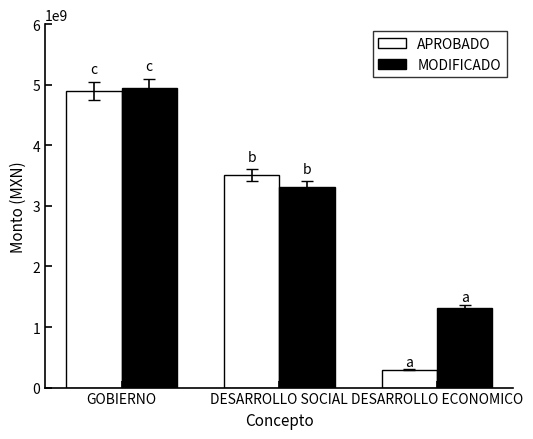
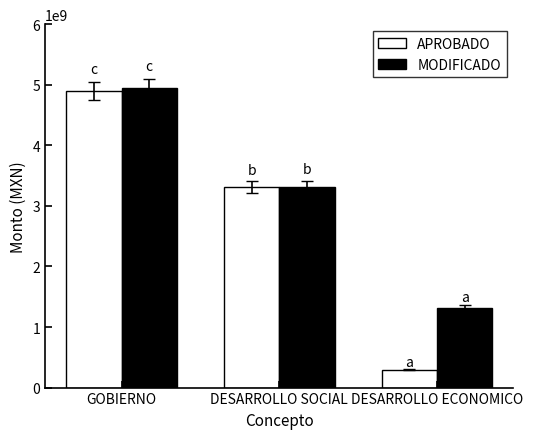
APROBADO, DESARROLLO SOCIAL: 3500000000 -> 3300000000
